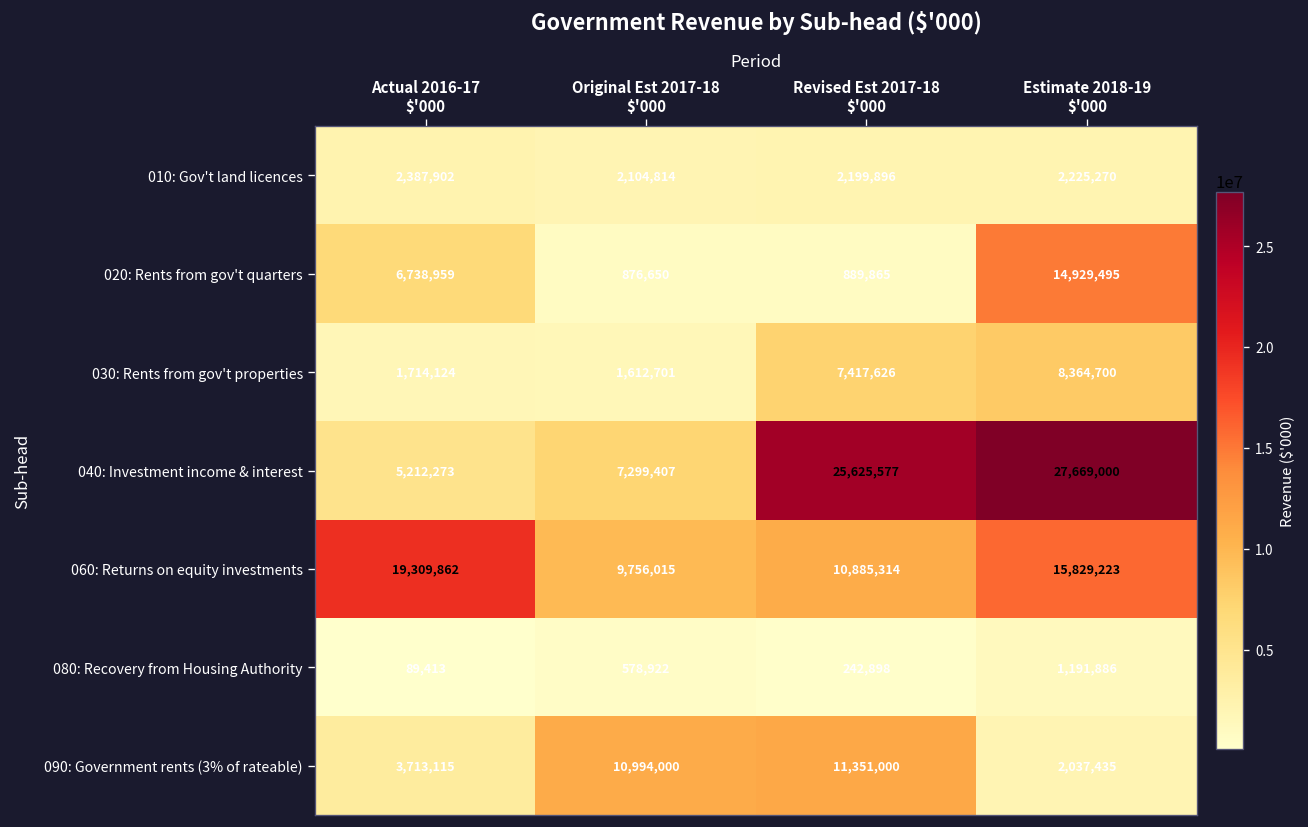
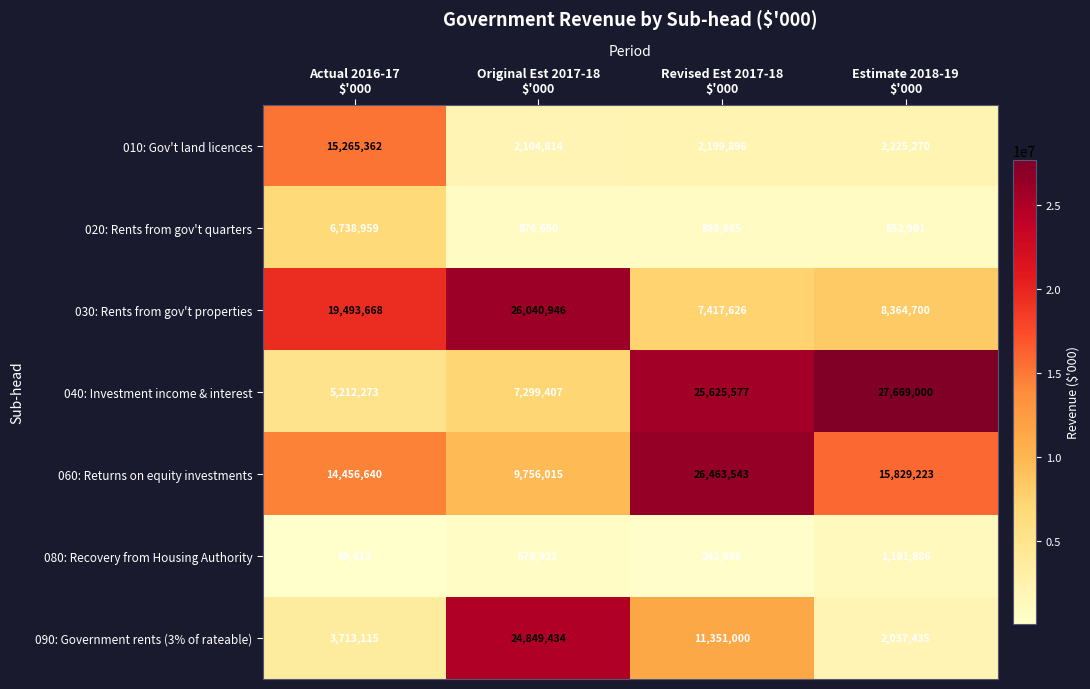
010: Gov't land licences, Actual 2016-17 $'000: 2,387,902 -> 15,265,362
020: Rents from gov't quarters, Estimate 2018-19 $'000: 14,929,495 -> 852,991
030: Rents from gov't properties, Actual 2016-17 $'000: 1,714,124 -> 19,493,668
030: Rents from gov't properties, Original Est 2017-18 $'000: 1,612,701 -> 26,040,946
060: Returns on equity investments, Actual 2016-17 $'000: 19,309,862 -> 14,456,640
060: Returns on equity investments, Revised Est 2017-18 $'000: 10,885,314 -> 26,463,543
090: Government rents (3% of rateable), Original Est 2017-18 $'000: 10,994,000 -> 24,849,434
